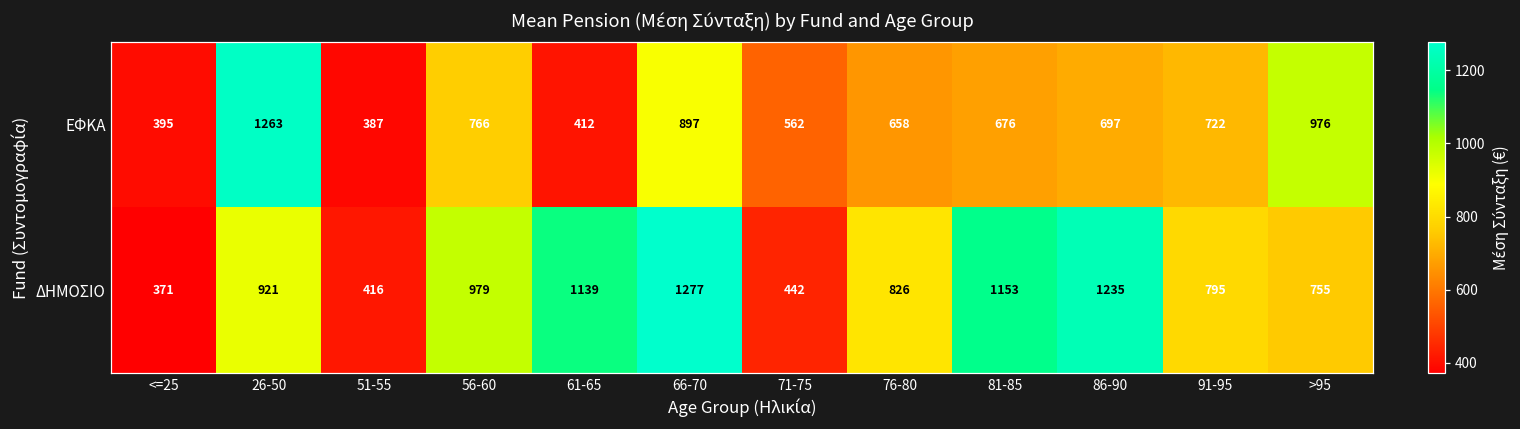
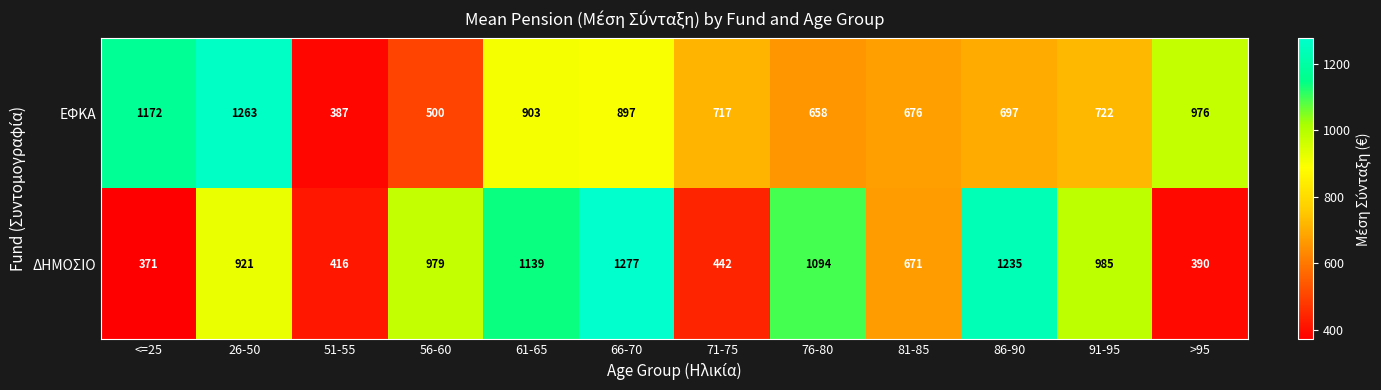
ΕΦΚΑ, <=25: 395 -> 1172
ΕΦΚΑ, 56-60: 766 -> 500
ΕΦΚΑ, 61-65: 412 -> 903
ΕΦΚΑ, 71-75: 562 -> 717
ΔΗΜΟΣΙΟ, 76-80: 826 -> 1094
ΔΗΜΟΣΙΟ, 81-85: 1153 -> 671
ΔΗΜΟΣΙΟ, 91-95: 795 -> 985
ΔΗΜΟΣΙΟ, >95: 755 -> 390
